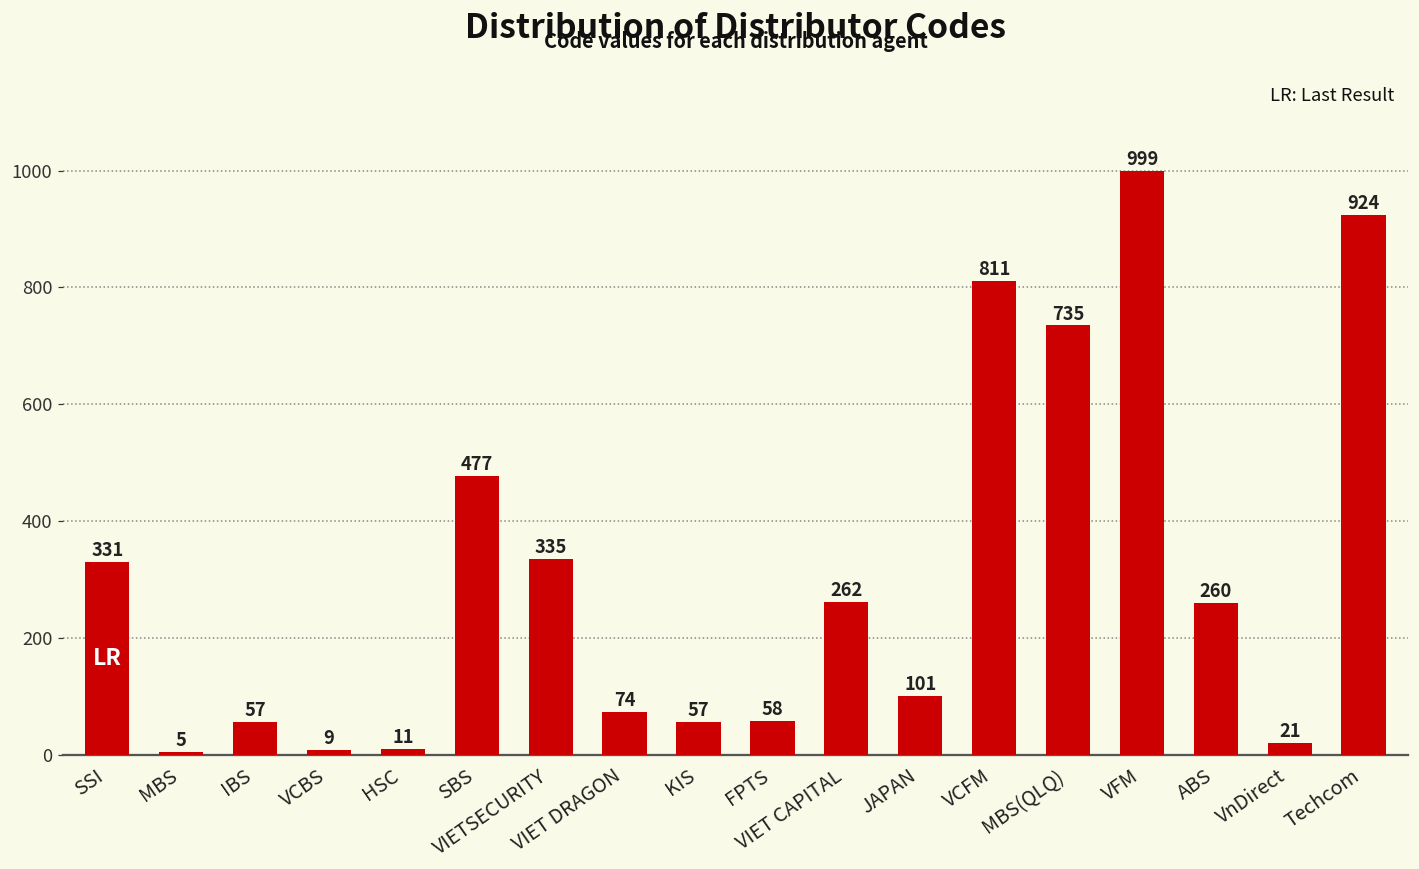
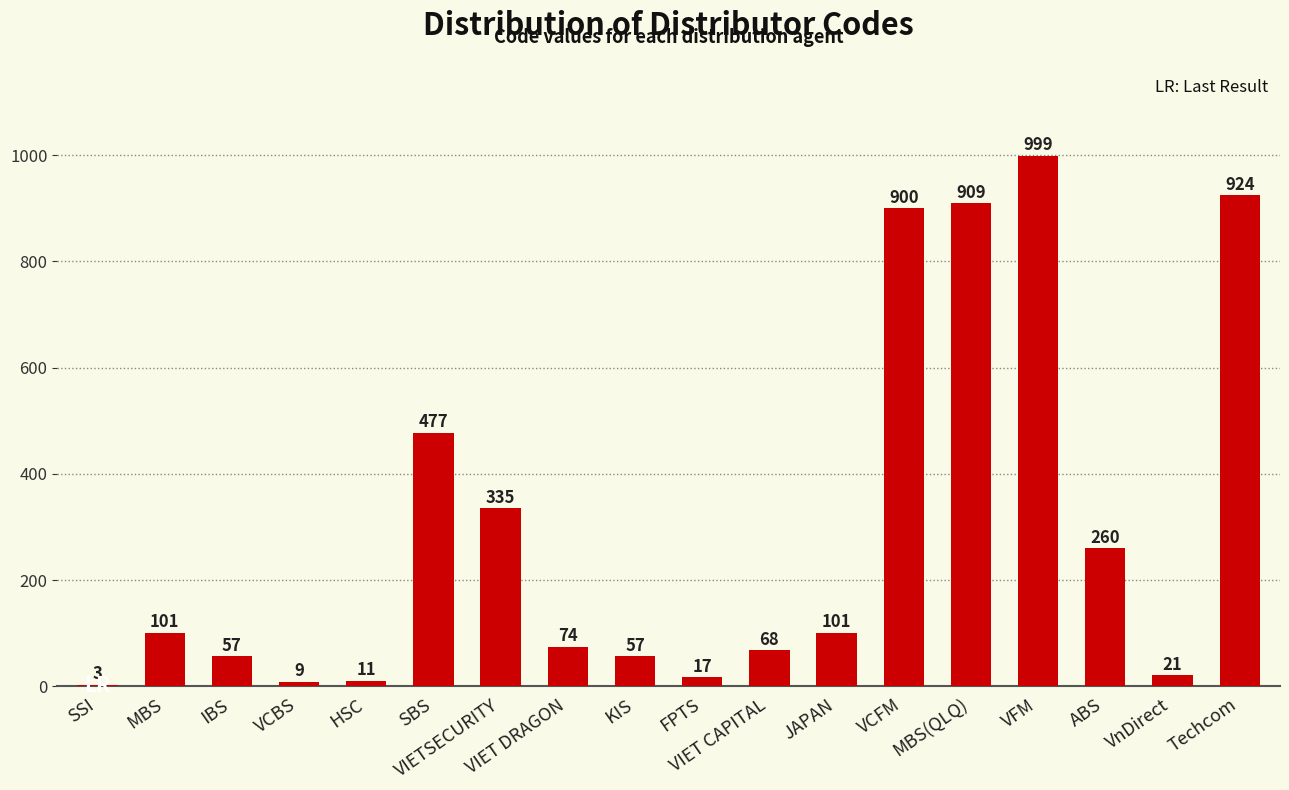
SSI: 331 -> 3
MBS: 5 -> 101
FPTS: 58 -> 17
VIET CAPITAL: 262 -> 68
VCFM: 811 -> 900
MBS(QLQ): 735 -> 909
